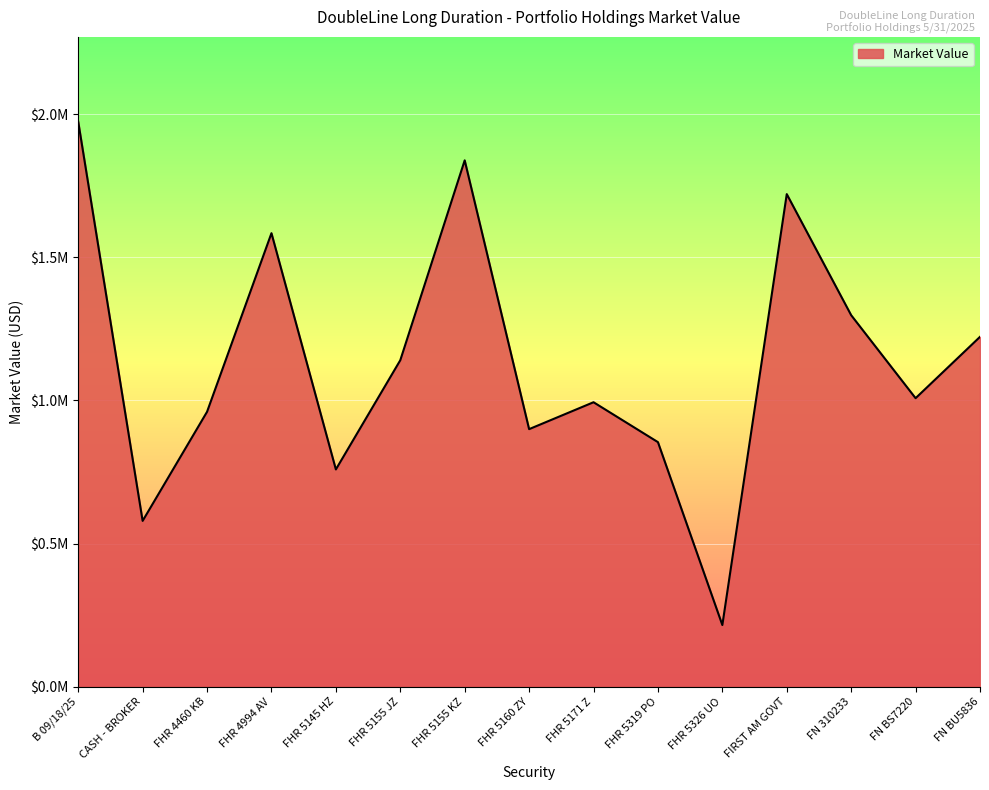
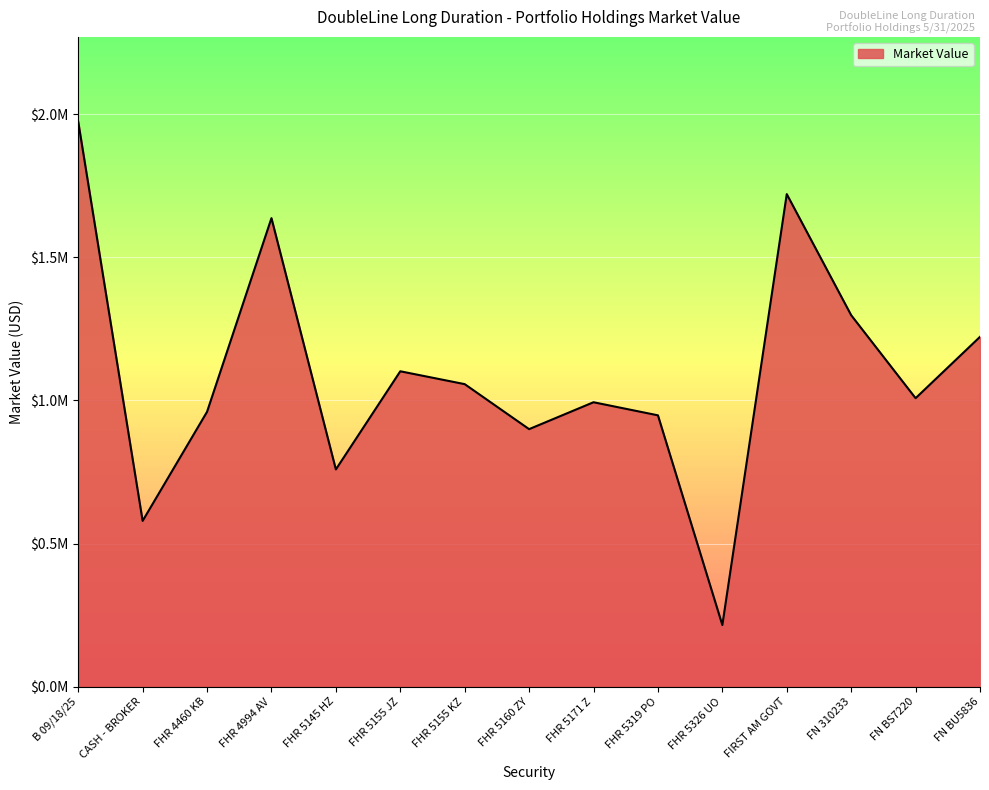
FHR 4994 AV: $1580000 -> $1640000
FHR 5155 JZ: $1140000 -> $1100000
FHR 5155 KZ: $1840000 -> $1060000
FHR 5319 PO: $850000 -> $950000
